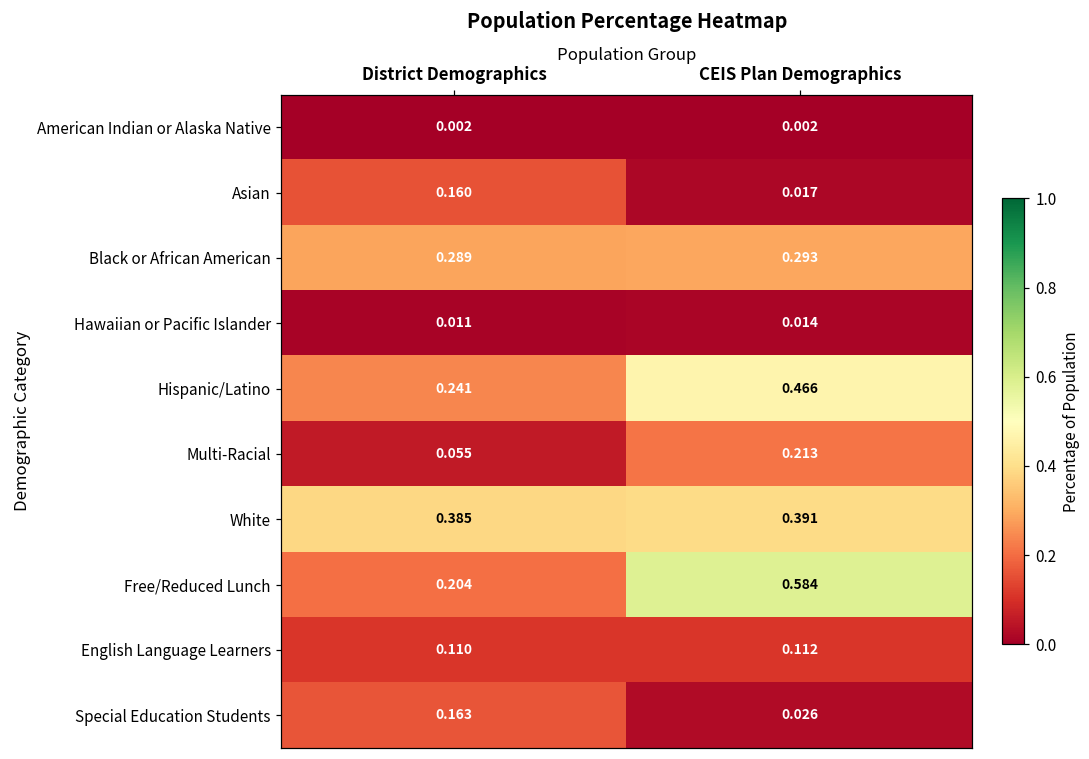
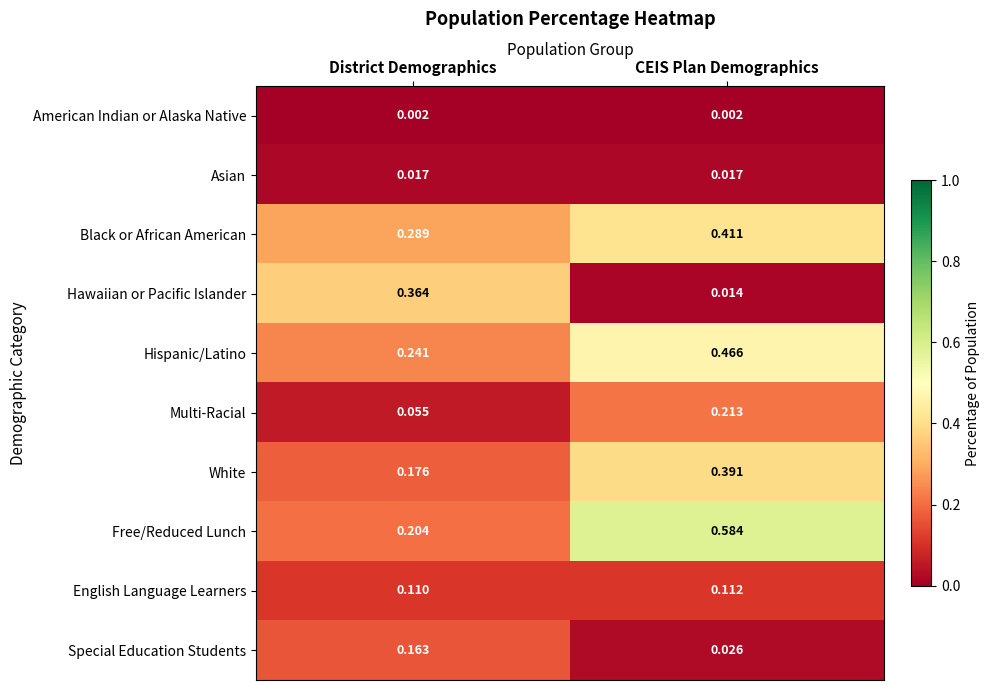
Asian, District Demographics: 0.160 -> 0.017
Black or African American, CEIS Plan Demographics: 0.293 -> 0.411
Hawaiian or Pacific Islander, District Demographics: 0.011 -> 0.364
White, District Demographics: 0.385 -> 0.176
